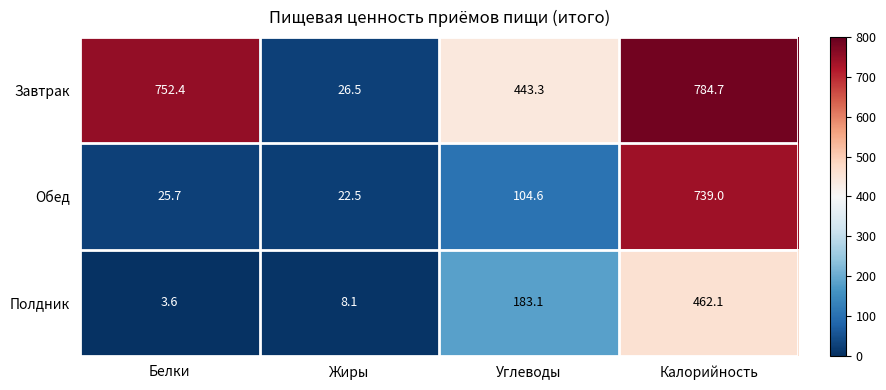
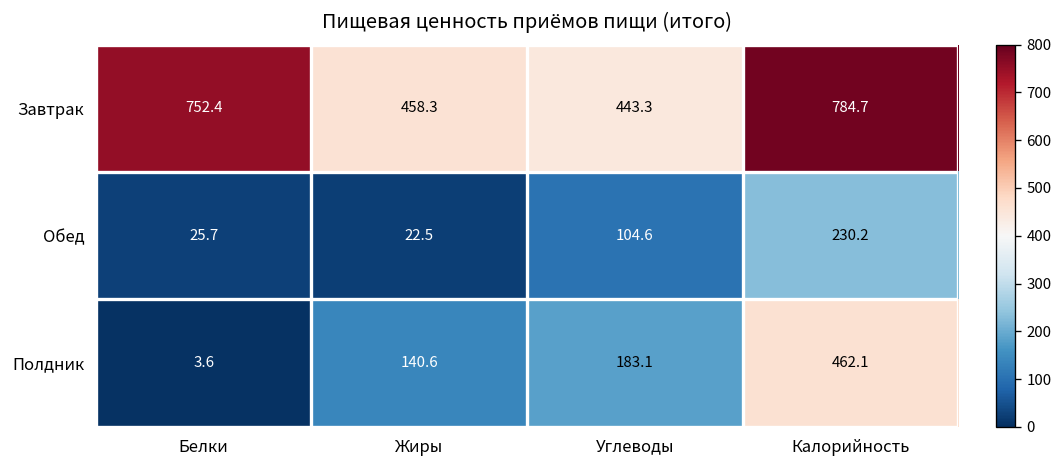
Завтрак, Жиры: 26.5 -> 458.3
Обед, Калорийность: 739.0 -> 230.2
Полдник, Жиры: 8.1 -> 140.6
